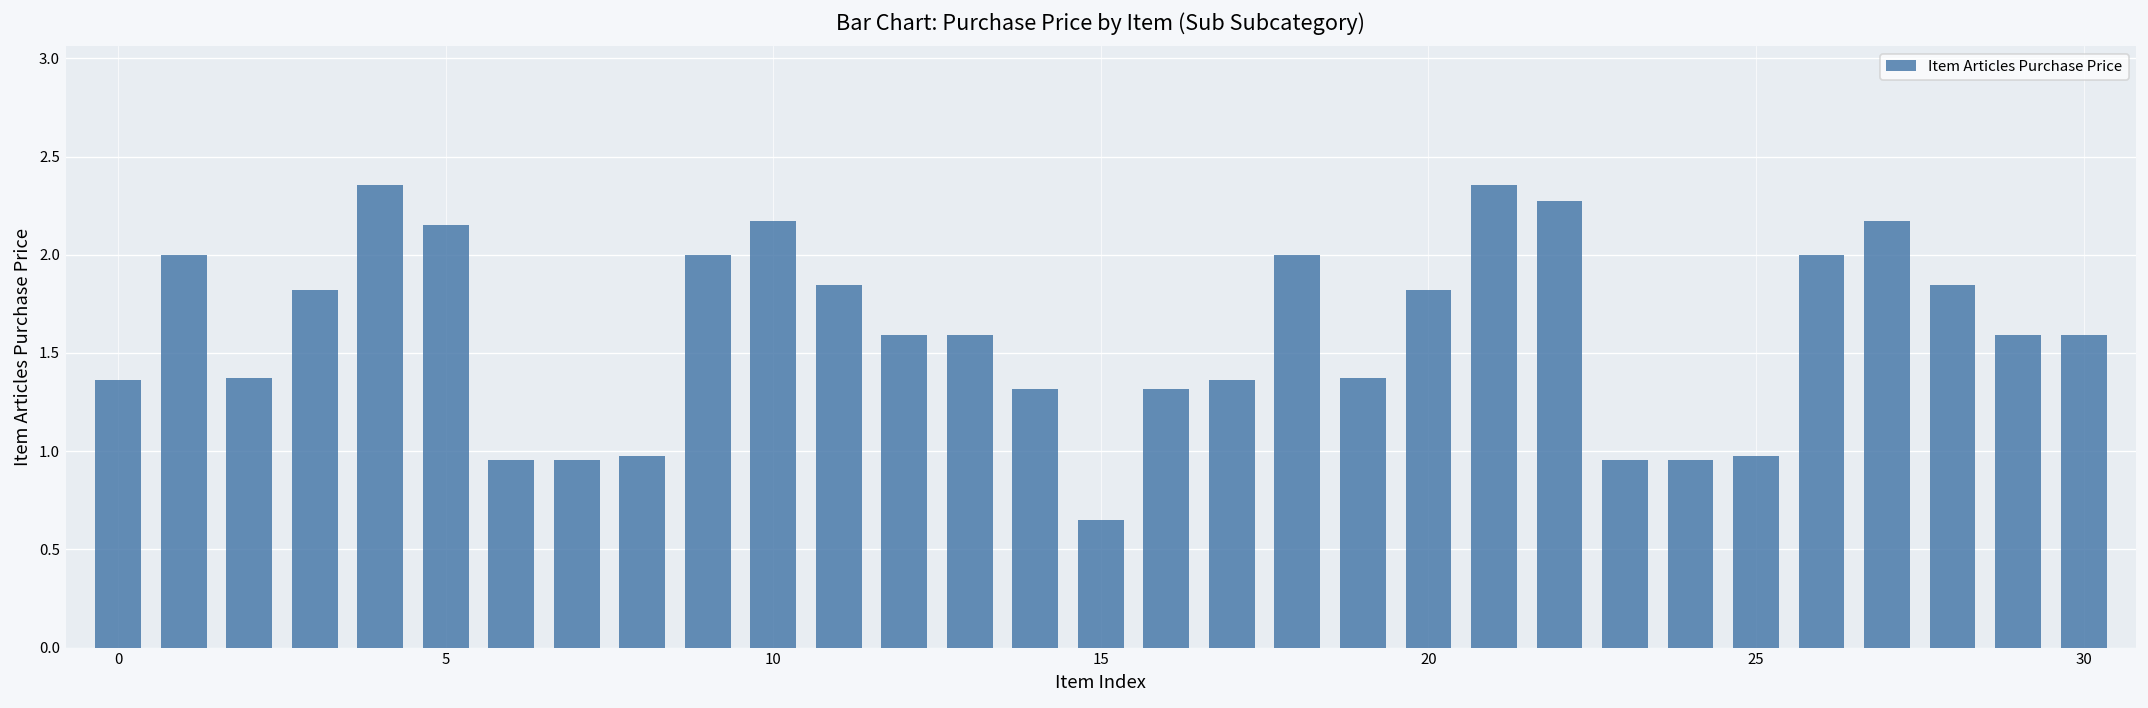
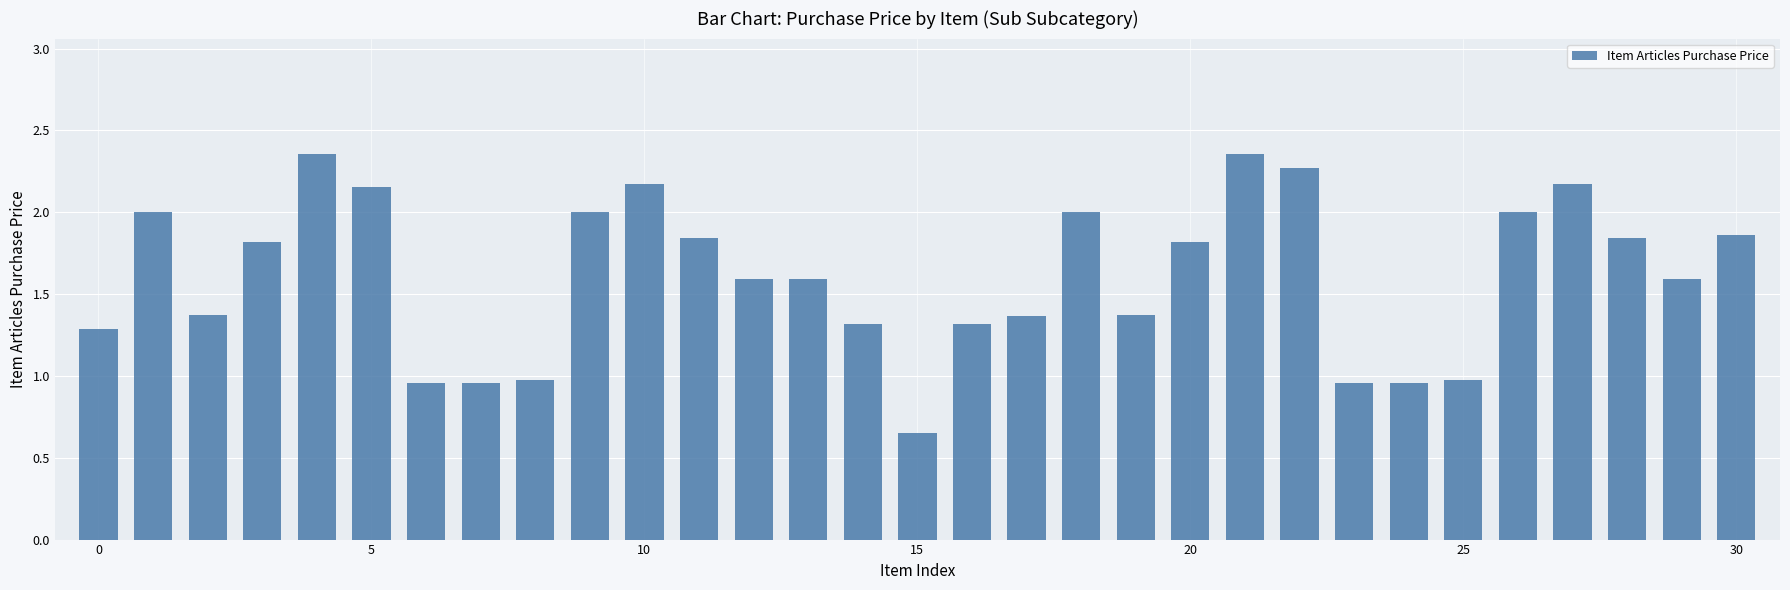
0: 1.36 -> 1.29
30: 1.59 -> 1.86
